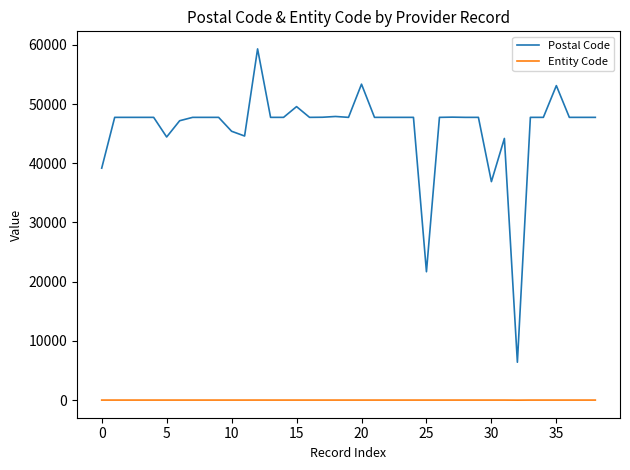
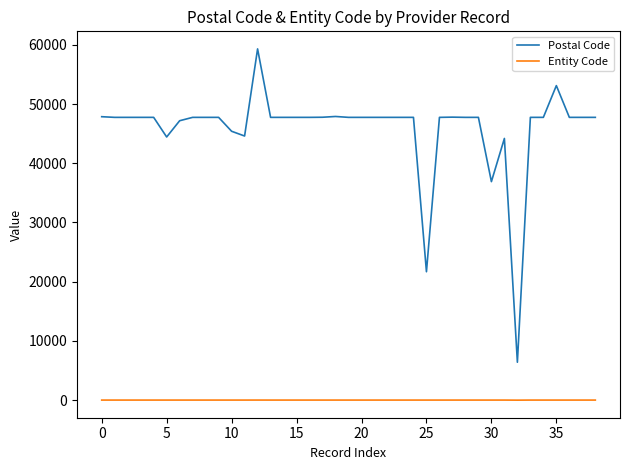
Postal Code, 0: 39000 -> 48000
Postal Code, 15: 50000 -> 48000
Postal Code, 20: 53000 -> 48000
